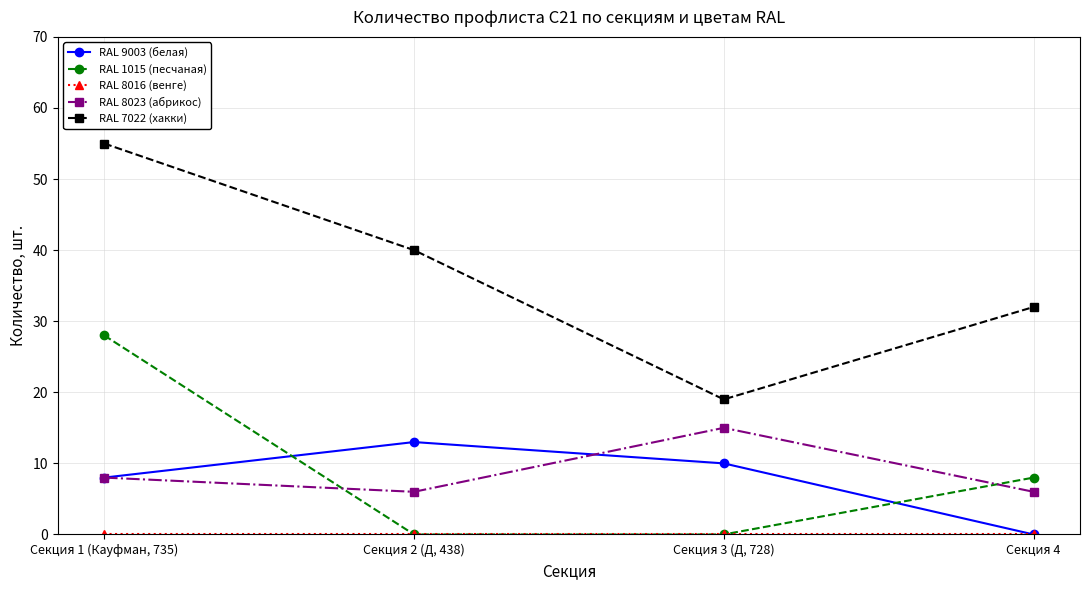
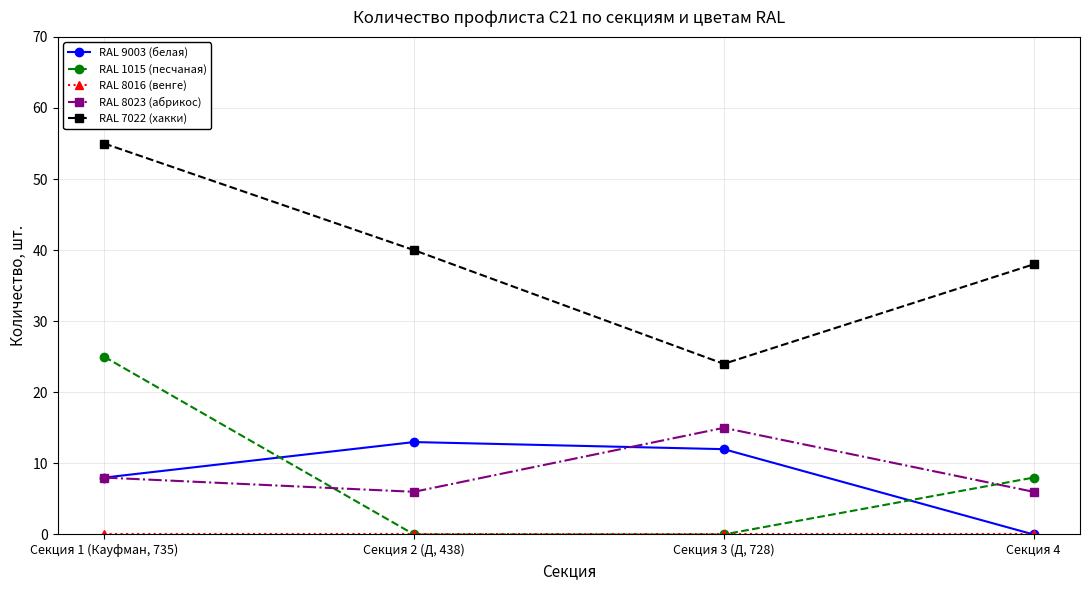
RAL 1015 (песчаная), Секция 1 (Кауфман, 735): 28 -> 25
RAL 9003 (белая), Секция 3 (Д, 728): 10 -> 12
RAL 7022 (хакки), Секция 3 (Д, 728): 19 -> 24
RAL 7022 (хакки), Секция 4: 32 -> 38
